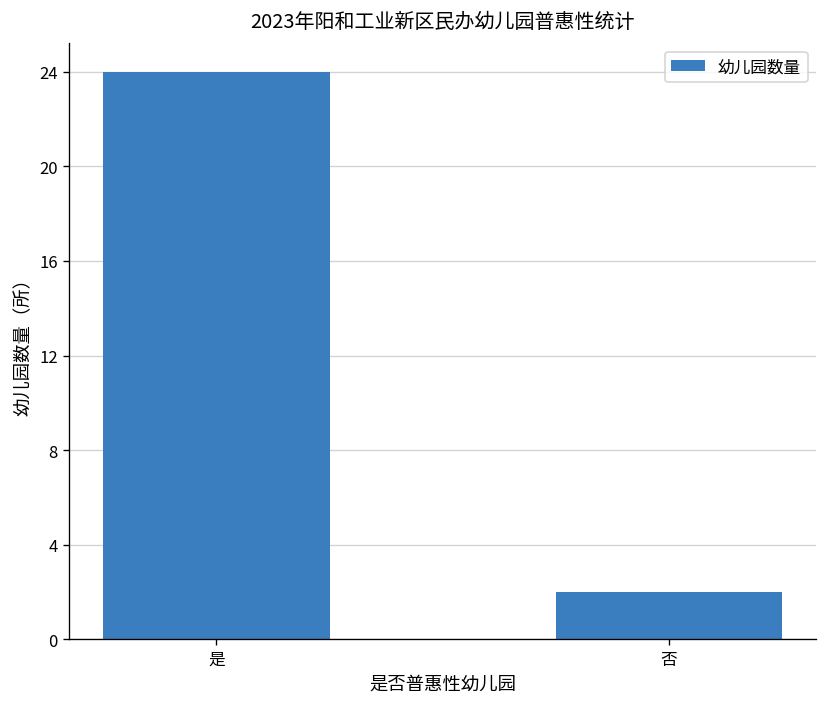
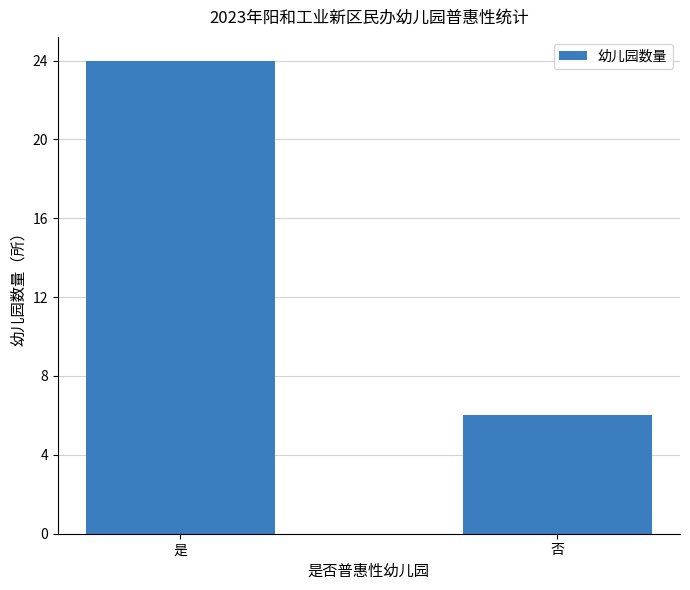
否: 2 -> 6
